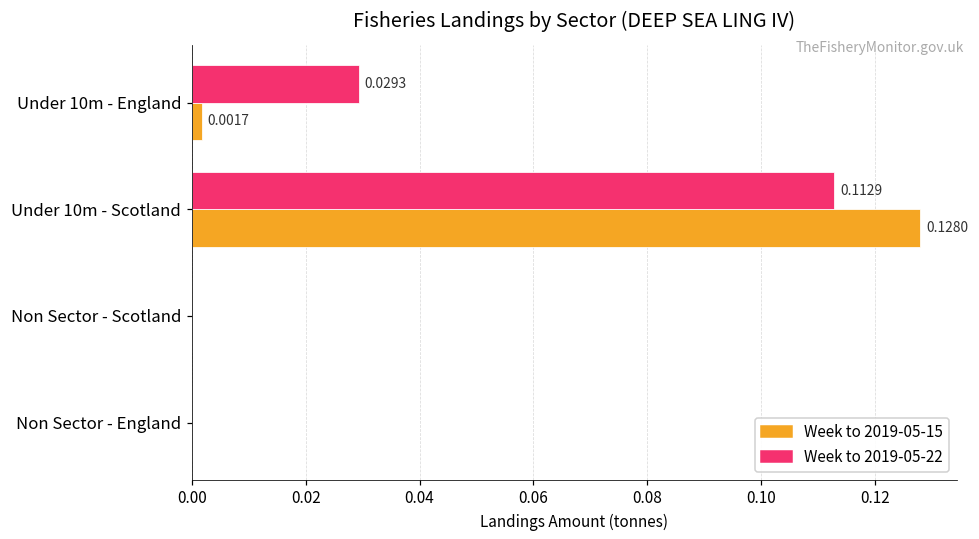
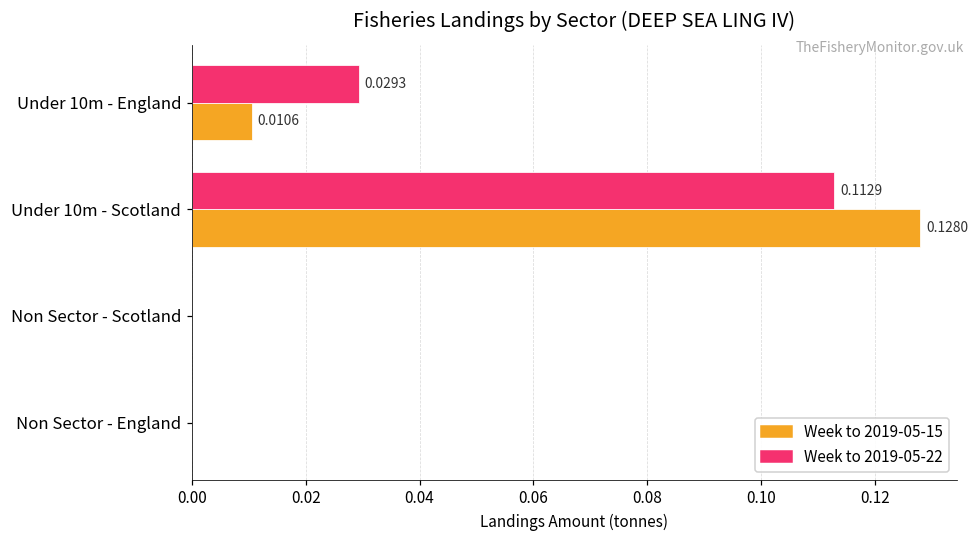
Week to 2019-05-15, Under 10m - England: 0.0017 -> 0.0106
